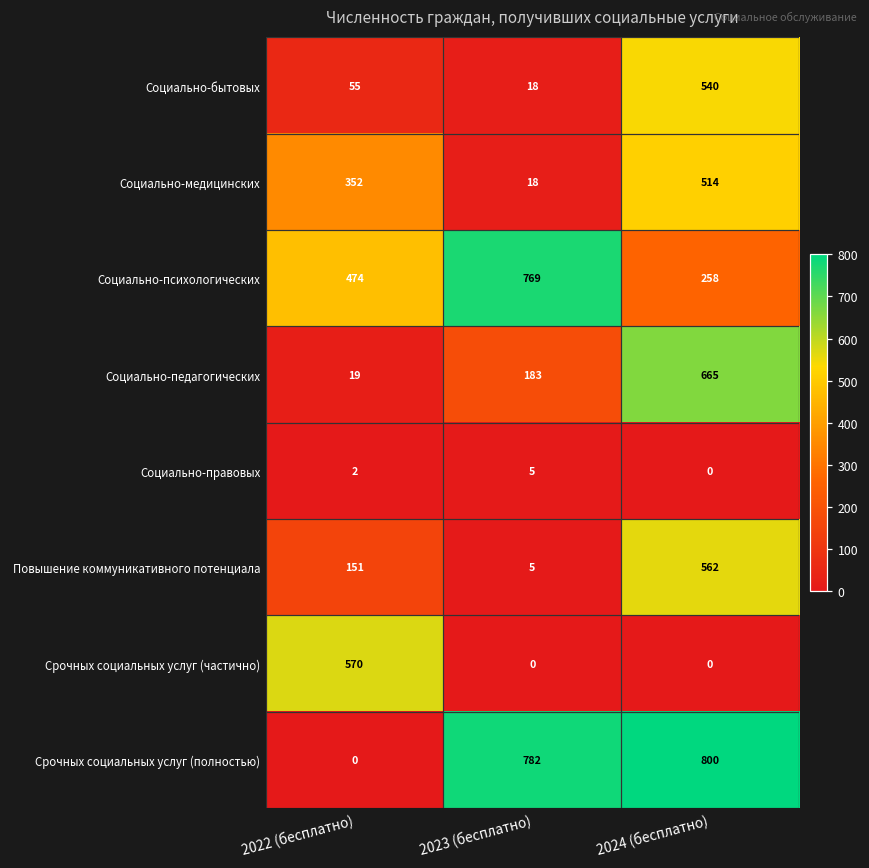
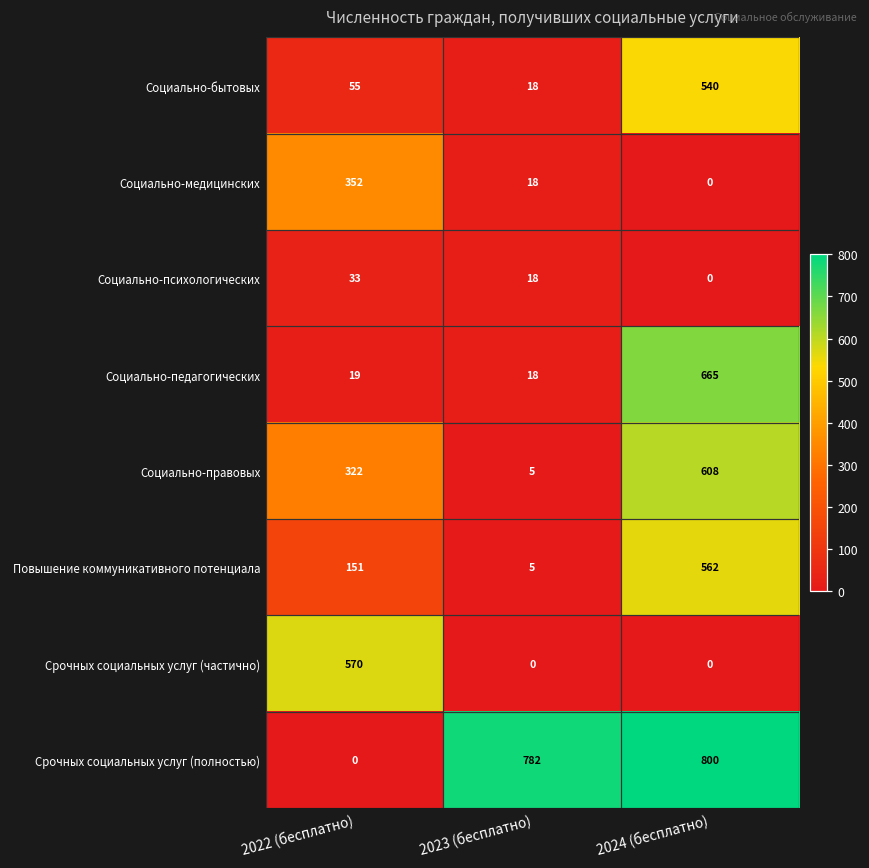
Социально-медицинских, 2024 (бесплатно): 514 -> 0
Социально-психологических, 2022 (бесплатно): 474 -> 33
Социально-психологических, 2023 (бесплатно): 769 -> 18
Социально-психологических, 2024 (бесплатно): 258 -> 0
Социально-педагогических, 2023 (бесплатно): 183 -> 18
Социально-правовых, 2022 (бесплатно): 2 -> 322
Социально-правовых, 2024 (бесплатно): 0 -> 608
